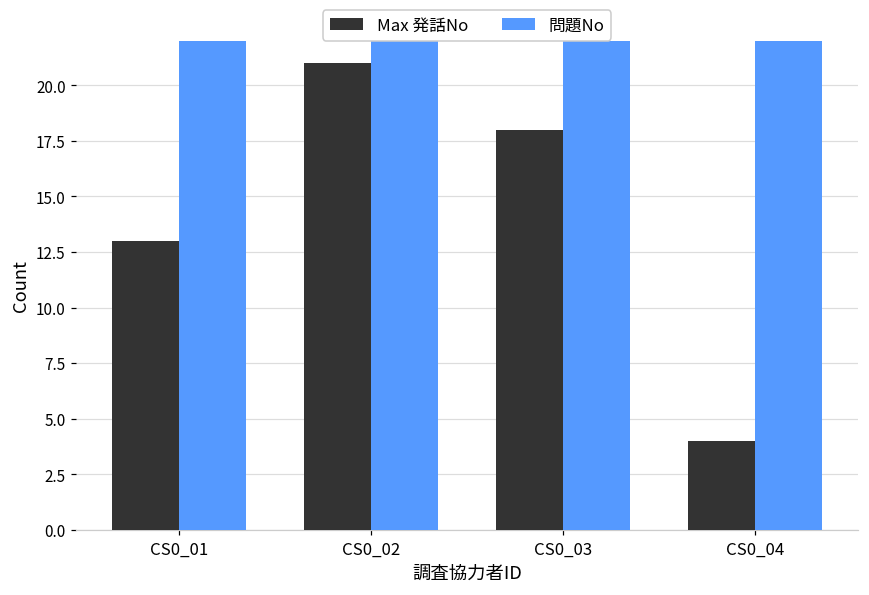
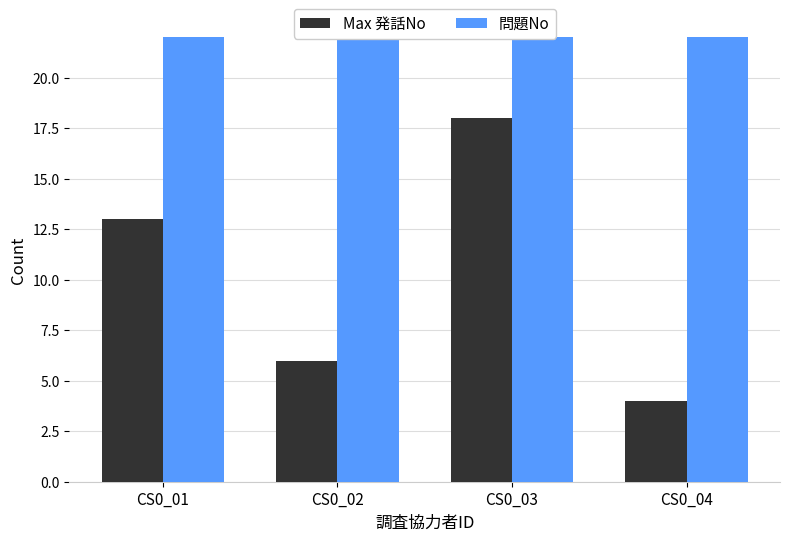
Max 発話No, CS0_02: 21 -> 6
